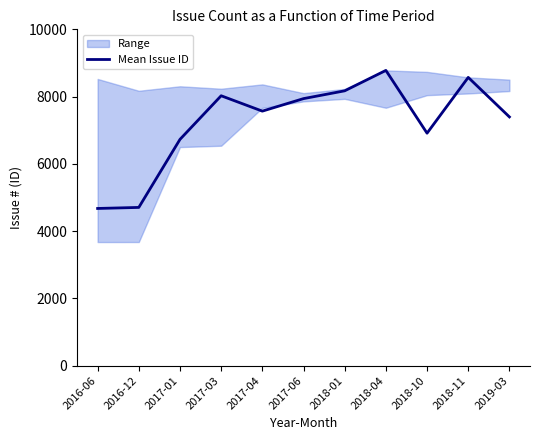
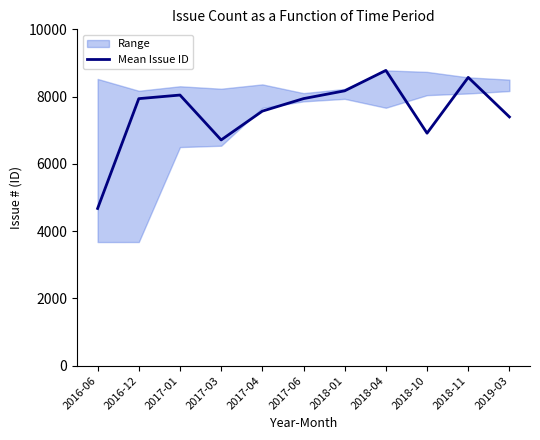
Mean Issue ID, 2016-12: 4700 -> 7900
Mean Issue ID, 2017-01: 6700 -> 8000
Mean Issue ID, 2017-03: 8000 -> 6700
